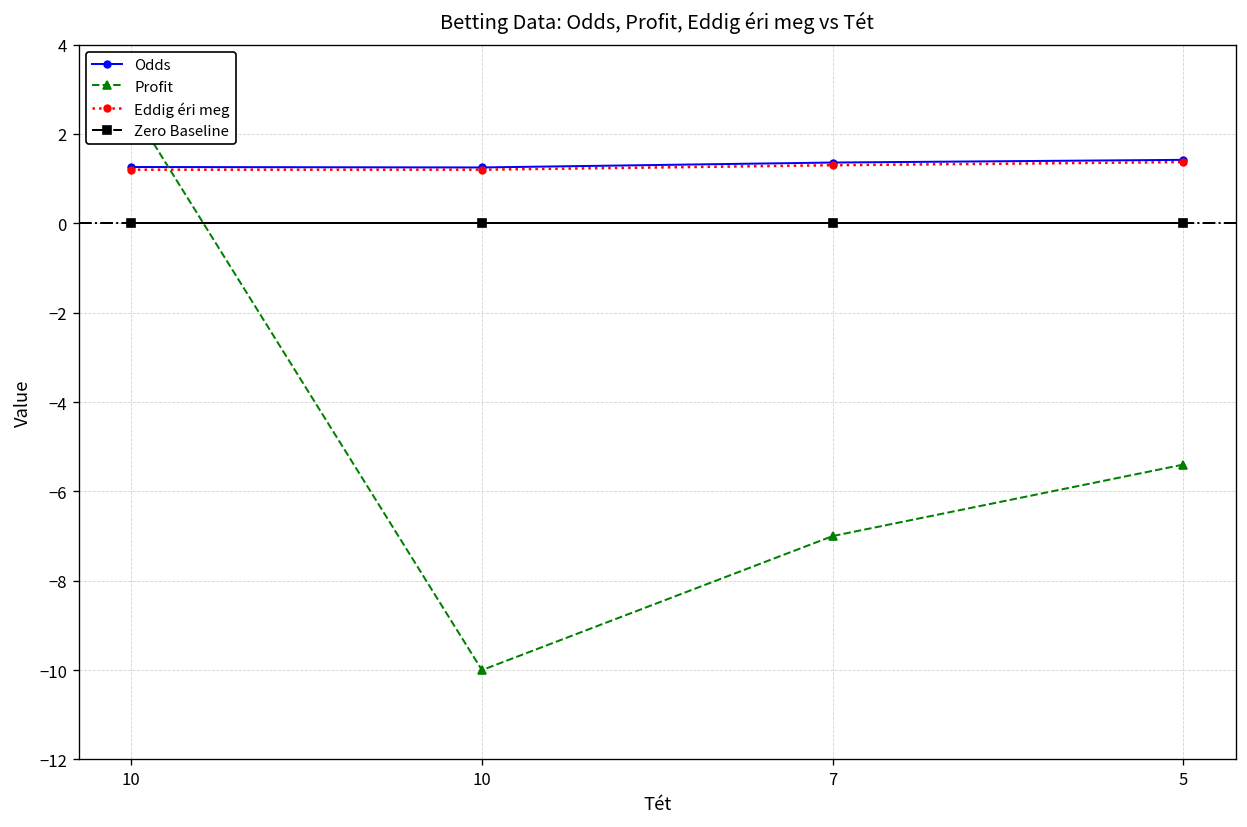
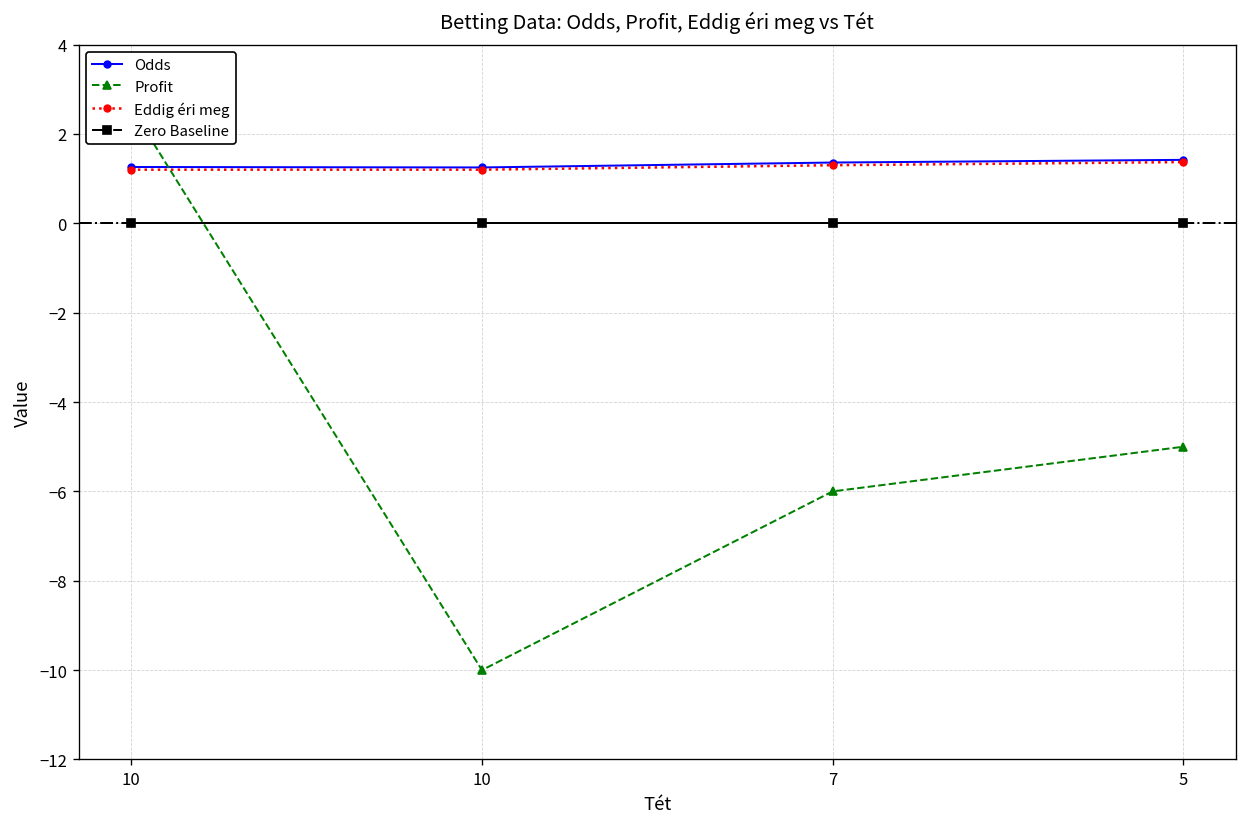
Profit, 7: -7 -> -6
Profit, 5: -5.4 -> -5.0
